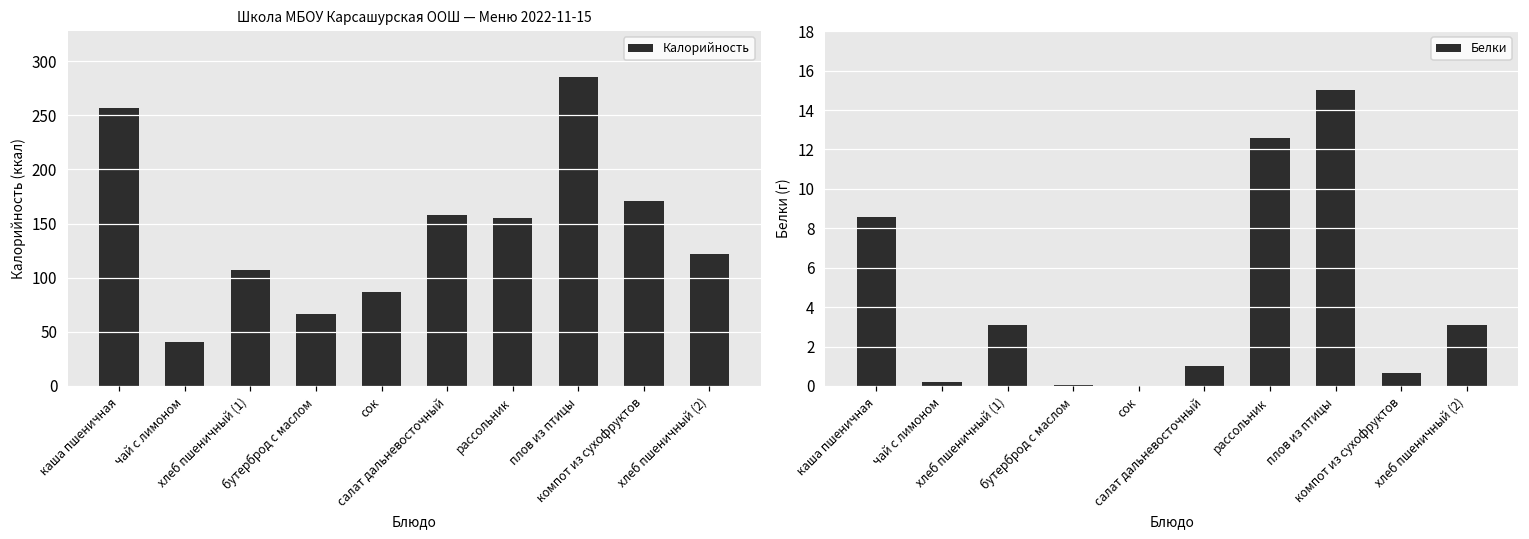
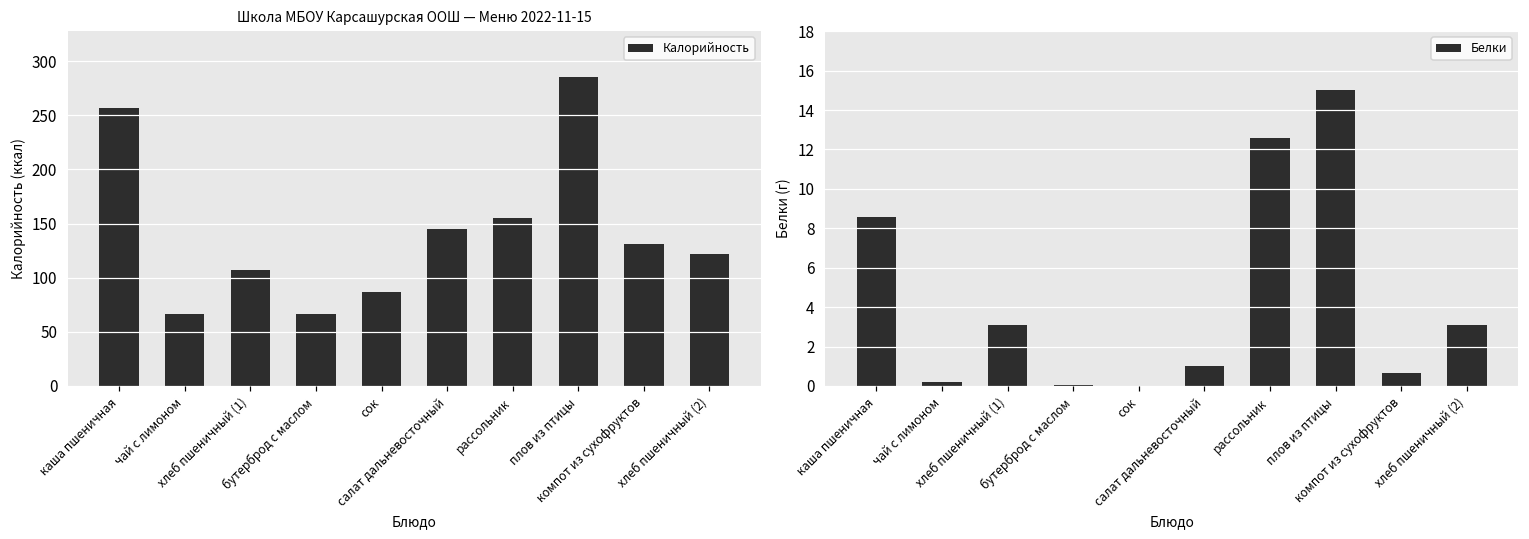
Школа МБОУ Карсашурская ООШ — Меню 2022-11-15, чай с лимоном: 40 -> 70
Школа МБОУ Карсашурская ООШ — Меню 2022-11-15, салат дальневосточный: 160 -> 150
Школа МБОУ Карсашурская ООШ — Меню 2022-11-15, компот из сухофруктов: 170 -> 130
